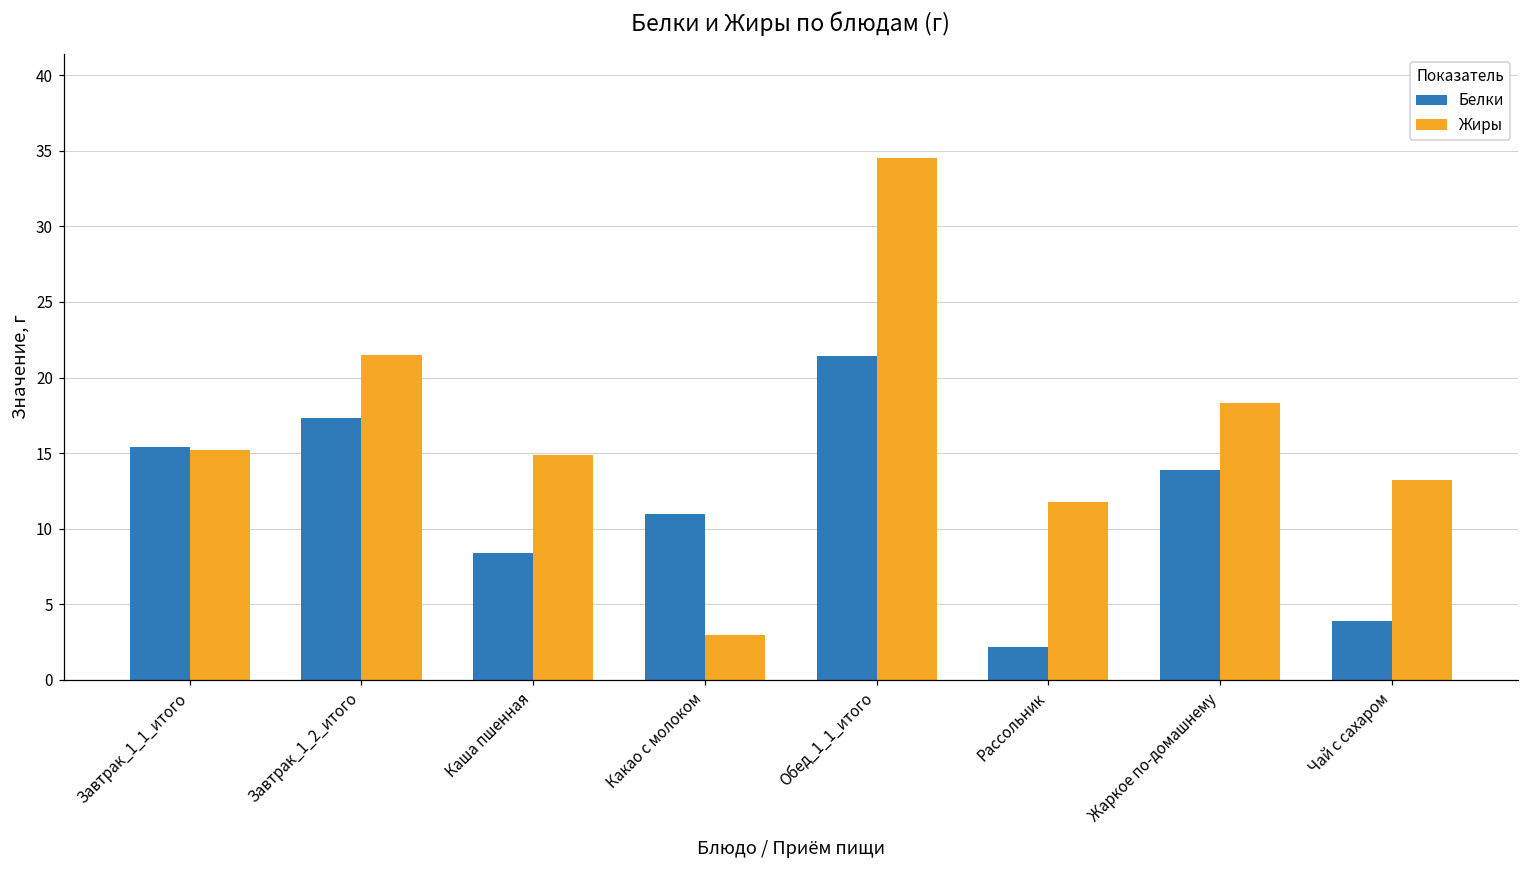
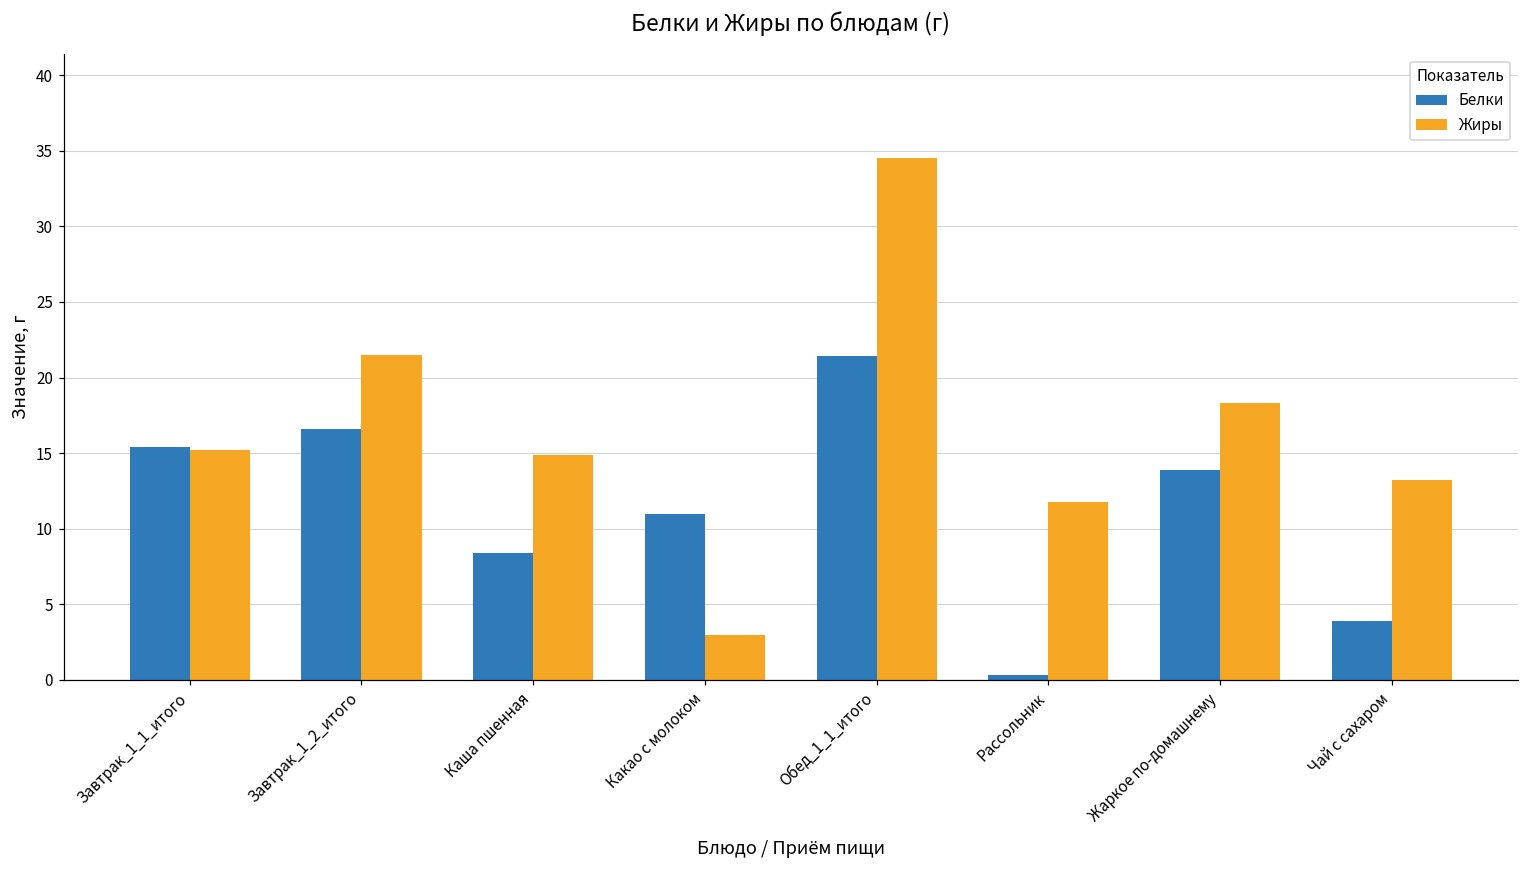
Белки, Завтрак_1_2_итого: 17.3 -> 16.6
Белки, Рассольник: 2.2 -> 0.3
